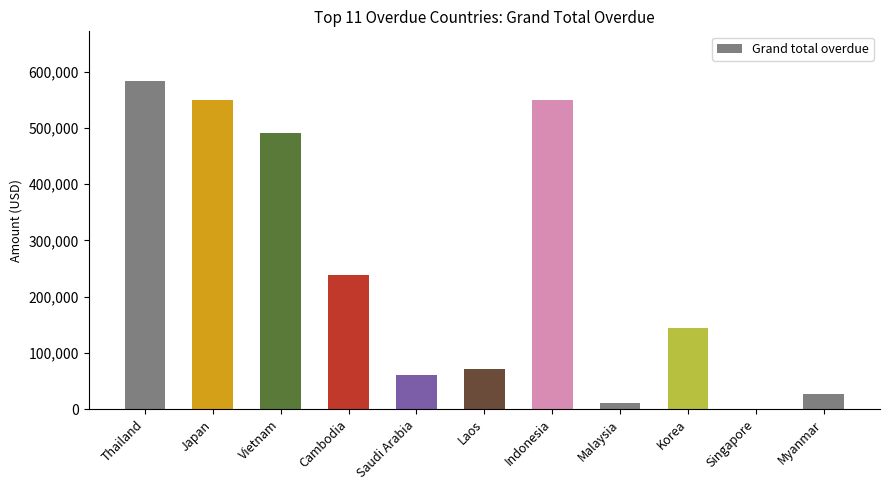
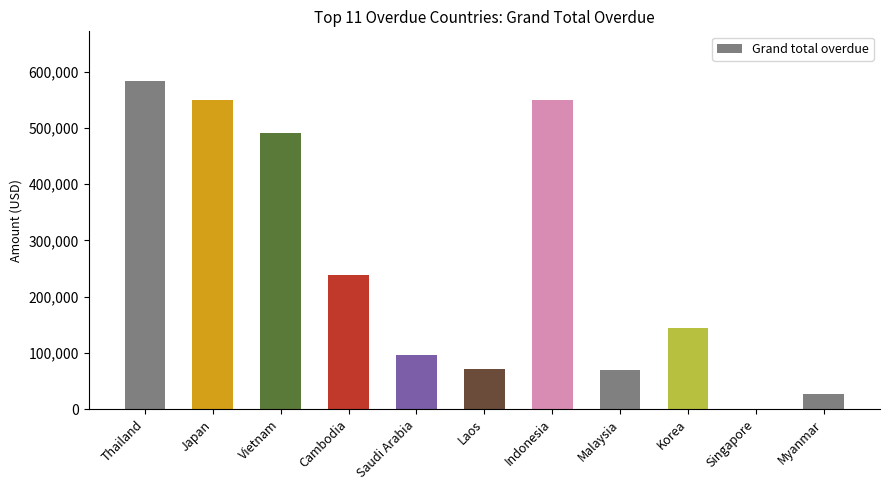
Saudi Arabia: 60,000 -> 100,000
Malaysia: 10,000 -> 70,000
